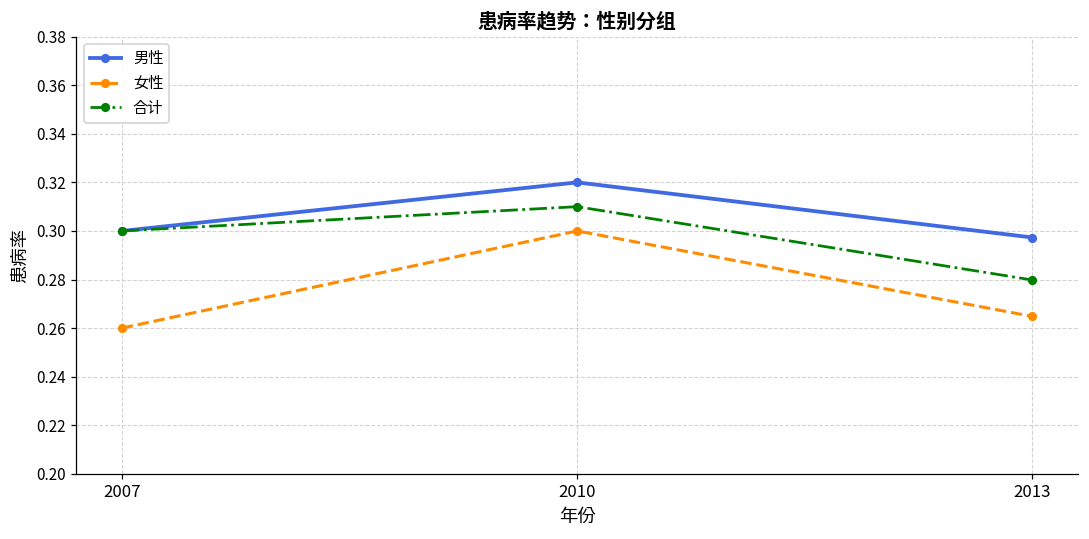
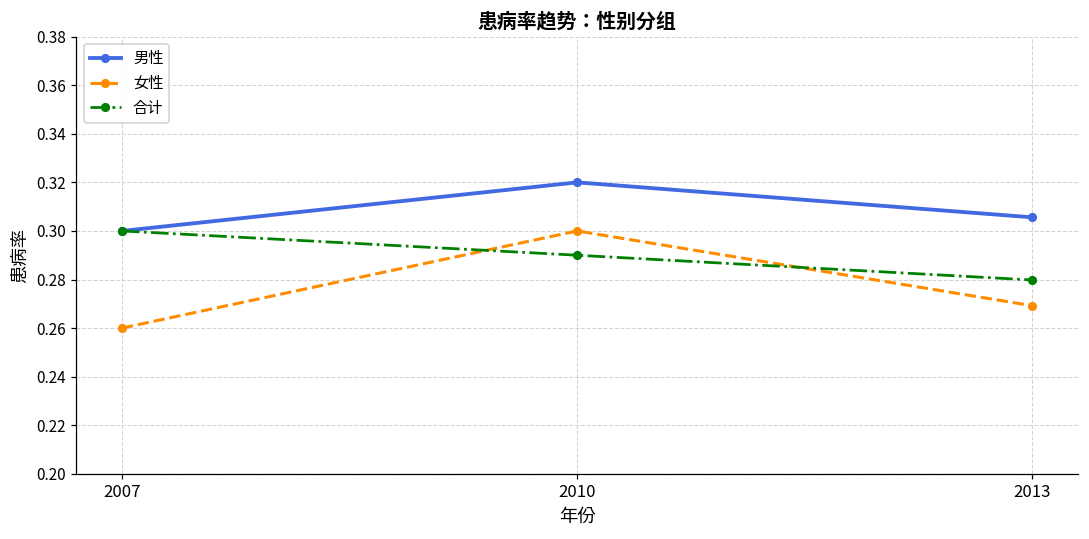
合计, 2010: 0.31 -> 0.29
男性, 2013: 0.297 -> 0.306
女性, 2013: 0.265 -> 0.269
